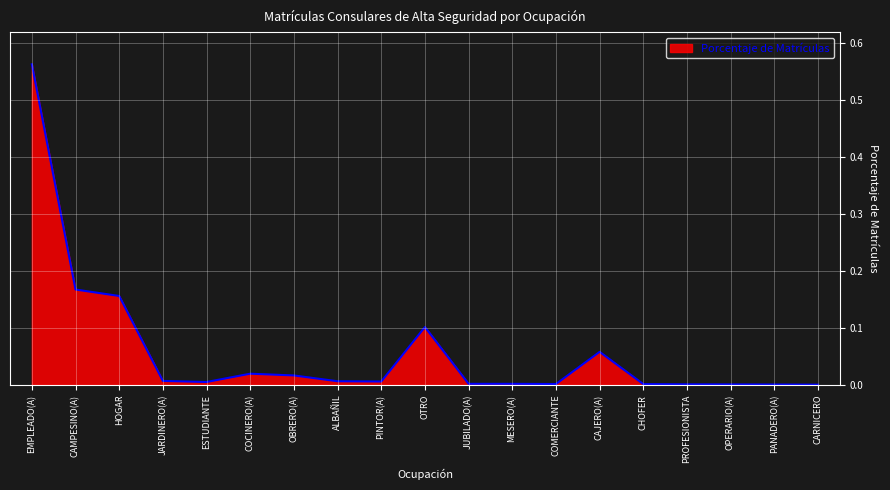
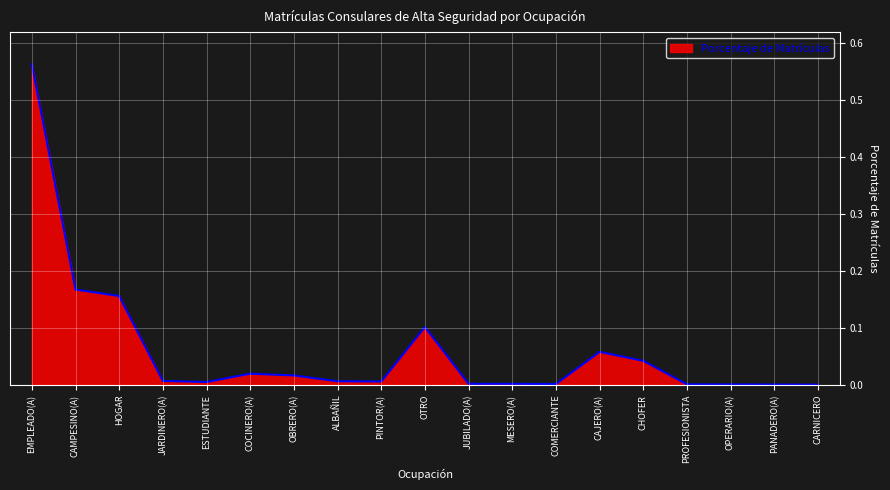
CHOFER: 0.00 -> 0.04
